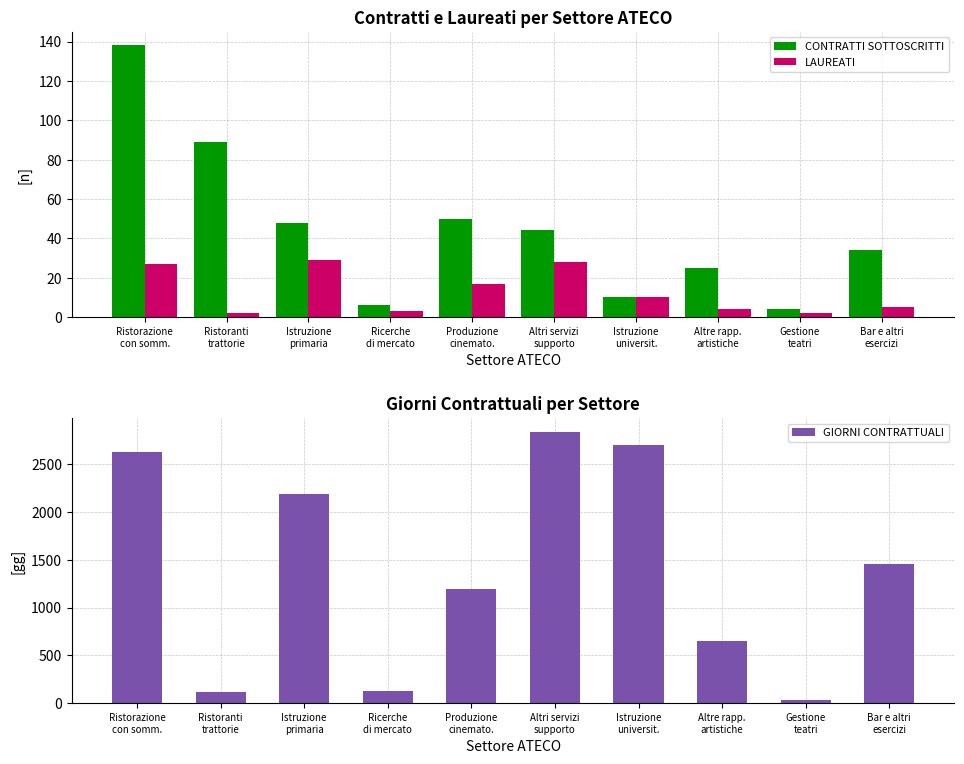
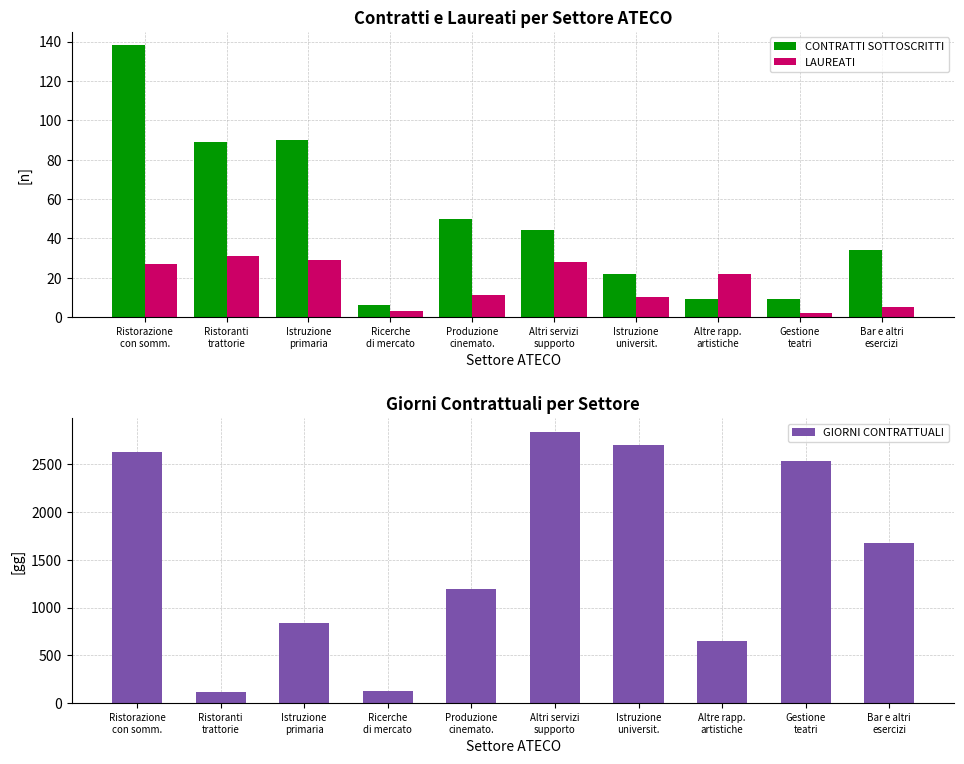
Contratti e Laureati per Settore ATECO, LAUREATI, Ristoranti trattorie: 2 -> 31
Contratti e Laureati per Settore ATECO, CONTRATTI SOTTOSCRITTI, Istruzione primaria: 48 -> 90
Contratti e Laureati per Settore ATECO, LAUREATI, Produzione cinemato.: 17 -> 11
Contratti e Laureati per Settore ATECO, CONTRATTI SOTTOSCRITTI, Istruzione universit.: 10 -> 22
Contratti e Laureati per Settore ATECO, CONTRATTI SOTTOSCRITTI, Altre rapp. artistiche: 25 -> 9
Contratti e Laureati per Settore ATECO, LAUREATI, Altre rapp. artistiche: 4 -> 22
Contratti e Laureati per Settore ATECO, CONTRATTI SOTTOSCRITTI, Gestione teatri: 4 -> 9
Giorni Contrattuali per Settore, Istruzione primaria: 2200 -> 800
Giorni Contrattuali per Settore, Gestione teatri: 0 -> 2500
Giorni Contrattuali per Settore, Bar e altri esercizi: 1500 -> 1700
